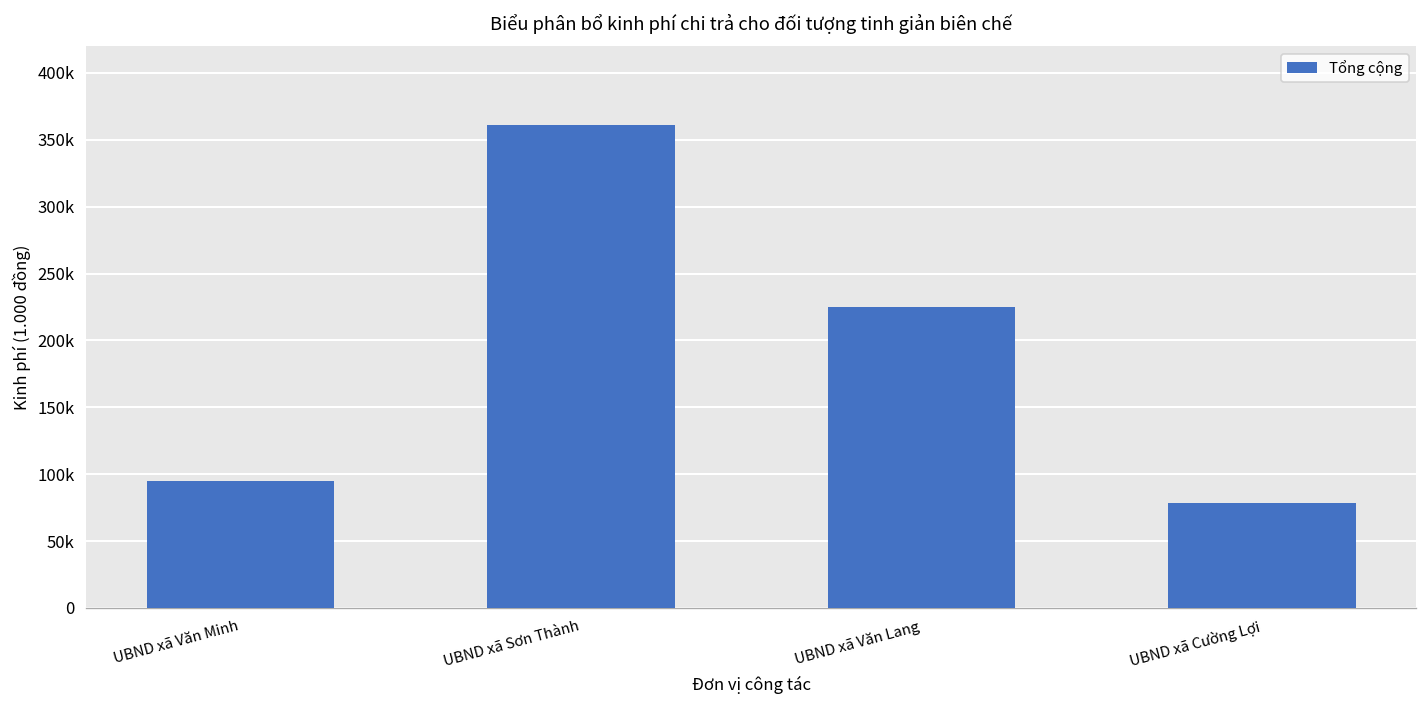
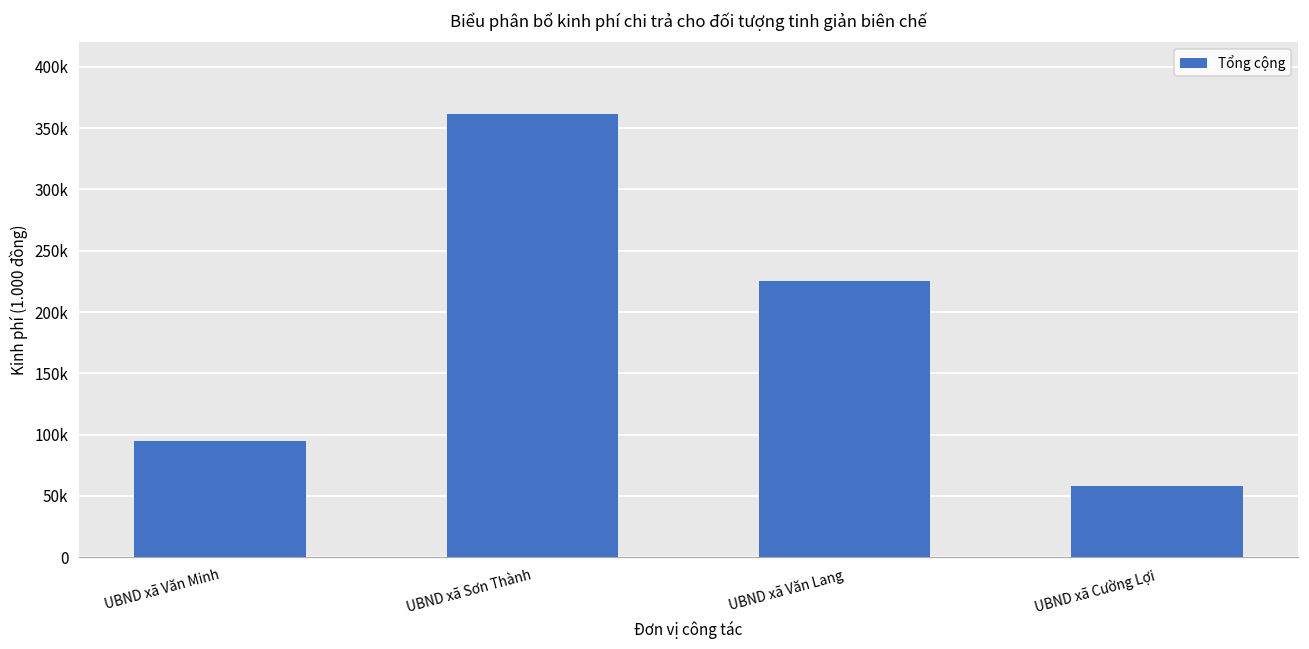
UBND xã Cường Lợi: 78000 -> 58000
